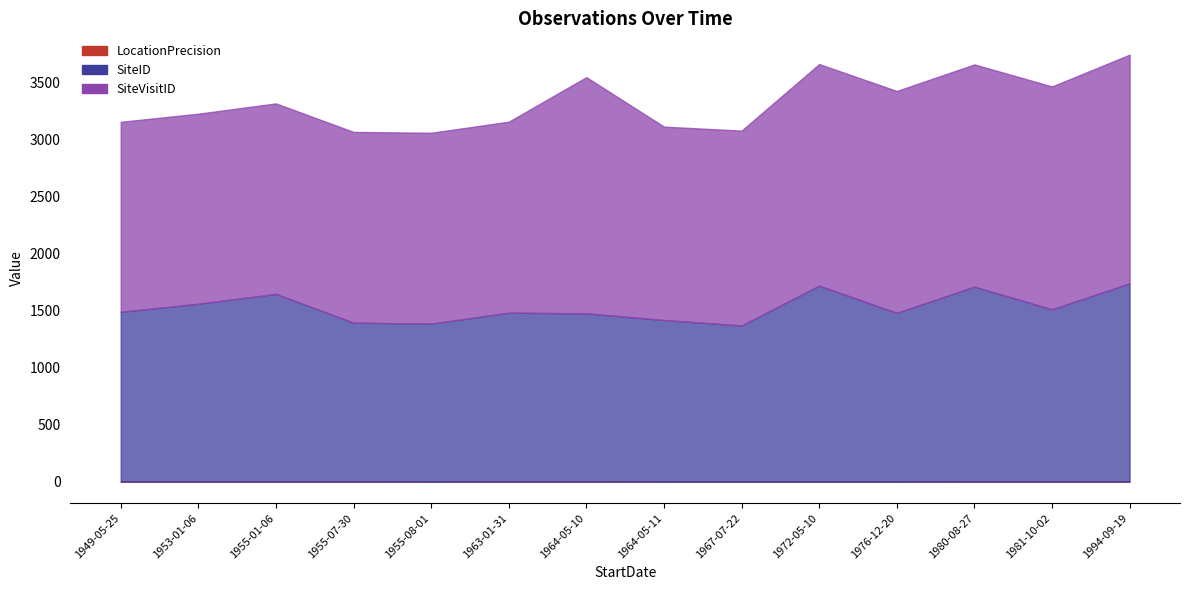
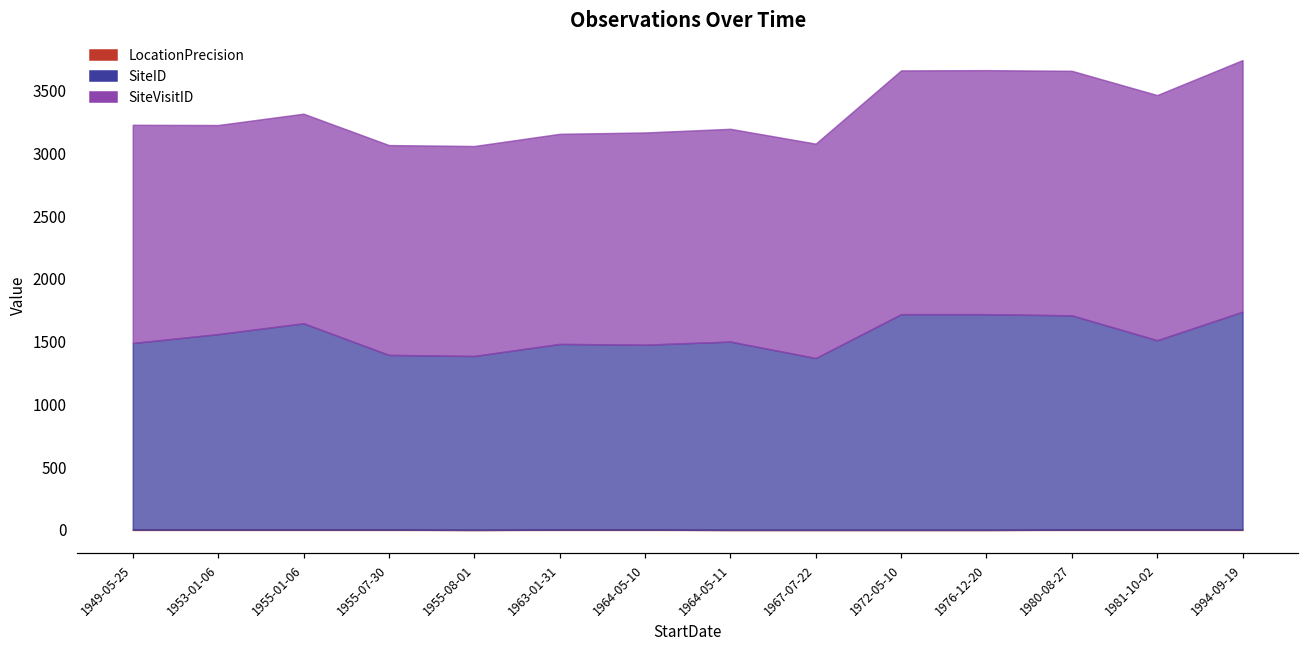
SiteVisitID, 1949-05-25: 1670 -> 1740
SiteVisitID, 1964-05-10: 2070 -> 1690
SiteID, 1964-05-11: 1420 -> 1500
SiteID, 1976-12-20: 1480 -> 1720
